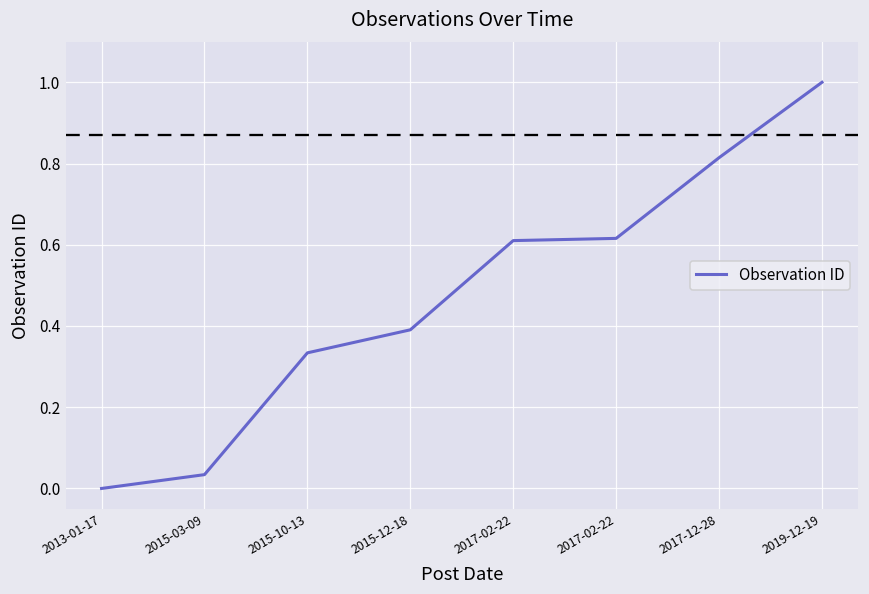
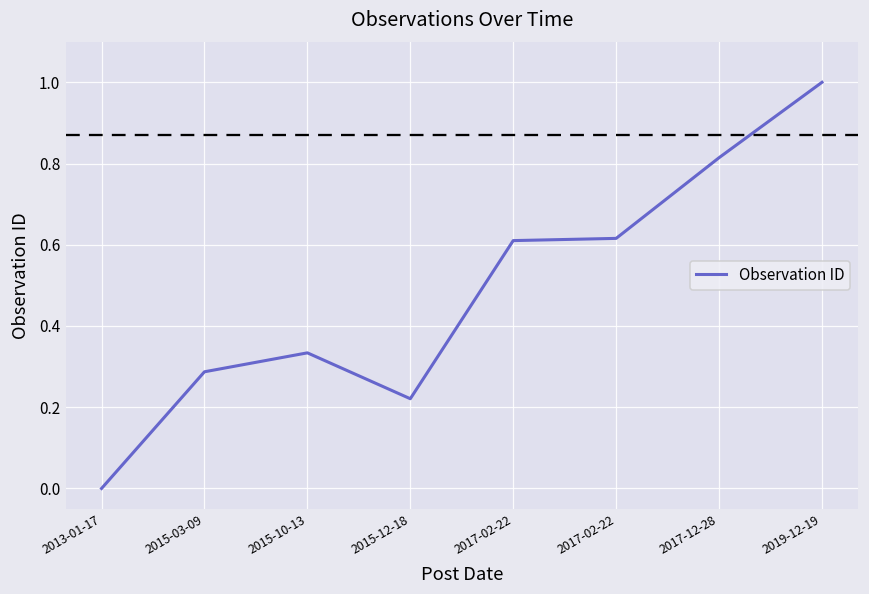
2015-03-09: 0.03 -> 0.29
2015-12-18: 0.39 -> 0.22
